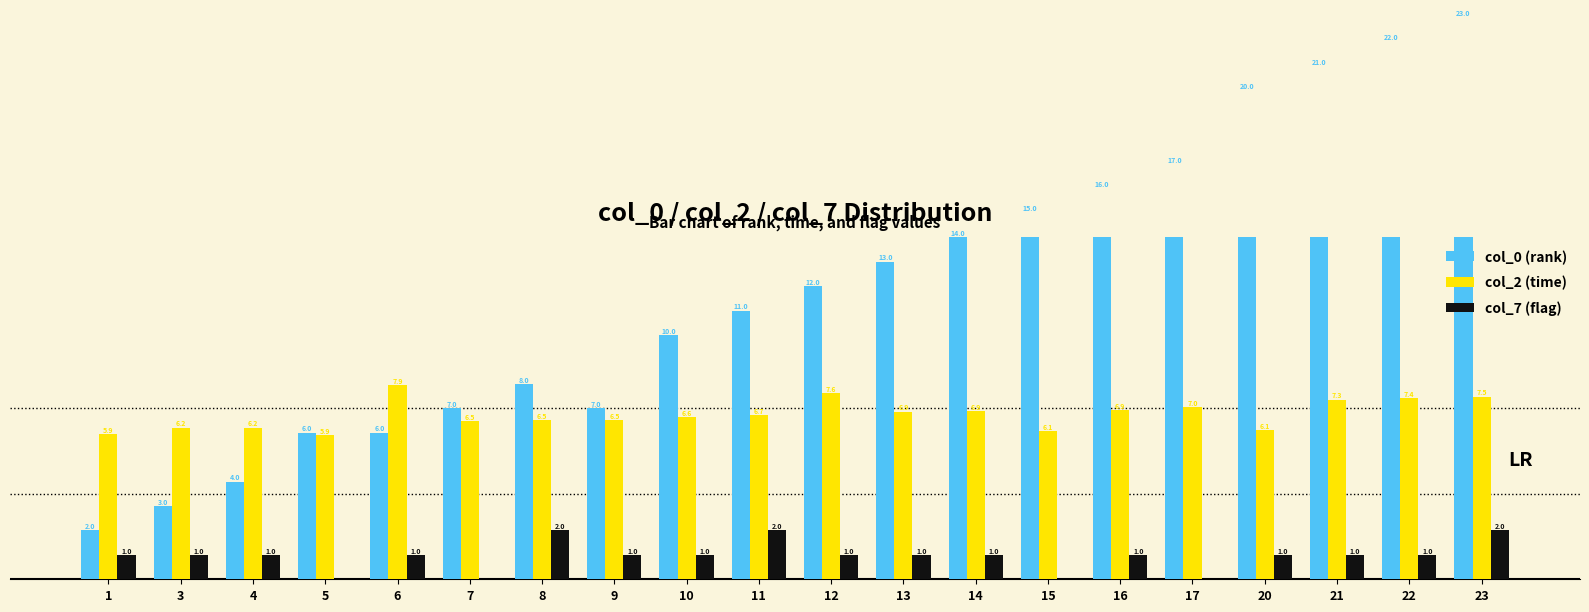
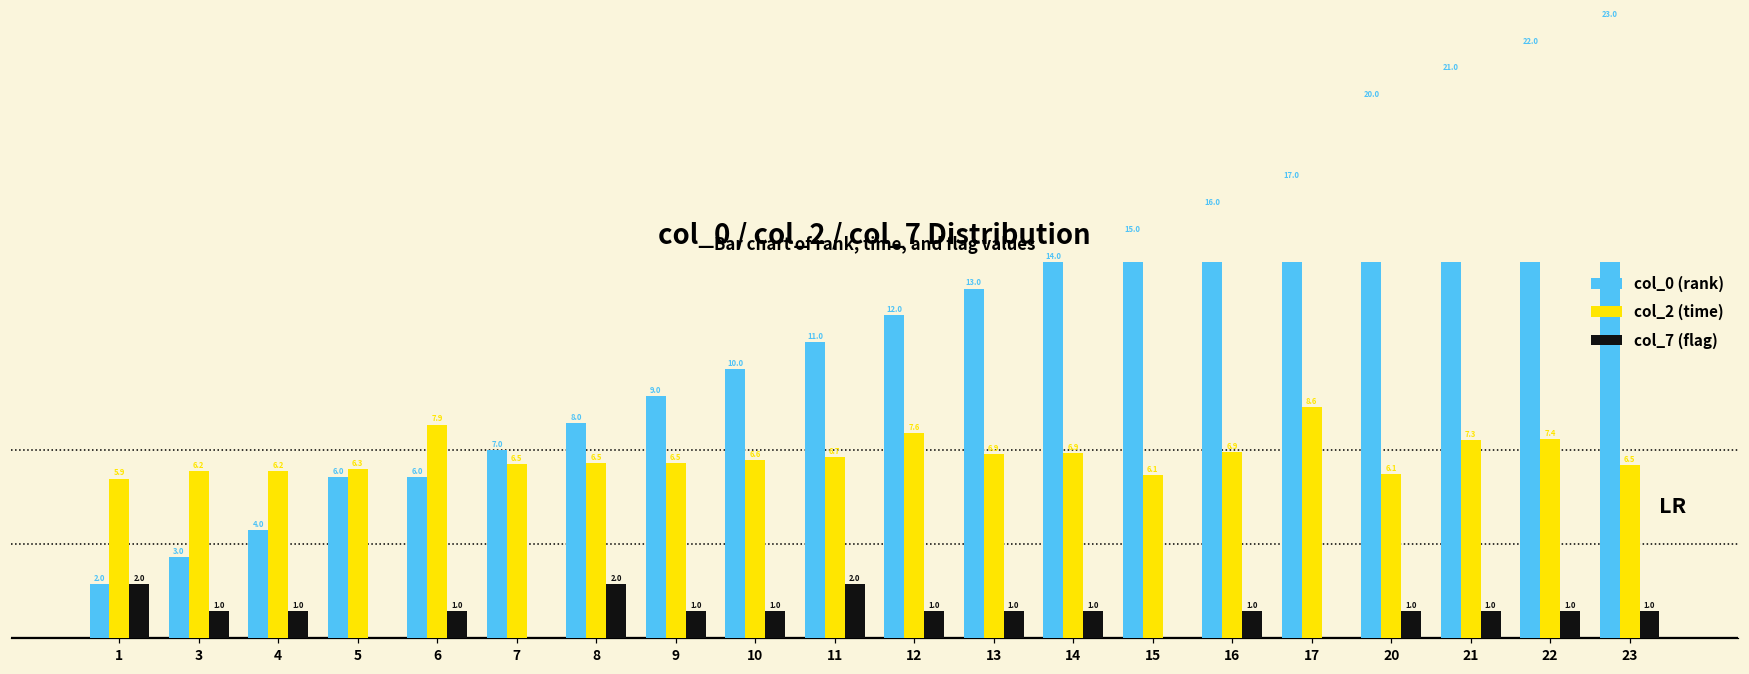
col_7 (flag), 1: 1.0 -> 2.0
col_2 (time), 5: 5.9 -> 6.3
col_0 (rank), 9: 7.0 -> 9.0
col_2 (time), 17: 7.0 -> 8.6
col_2 (time), 23: 7.5 -> 6.5
col_7 (flag), 23: 2.0 -> 1.0
